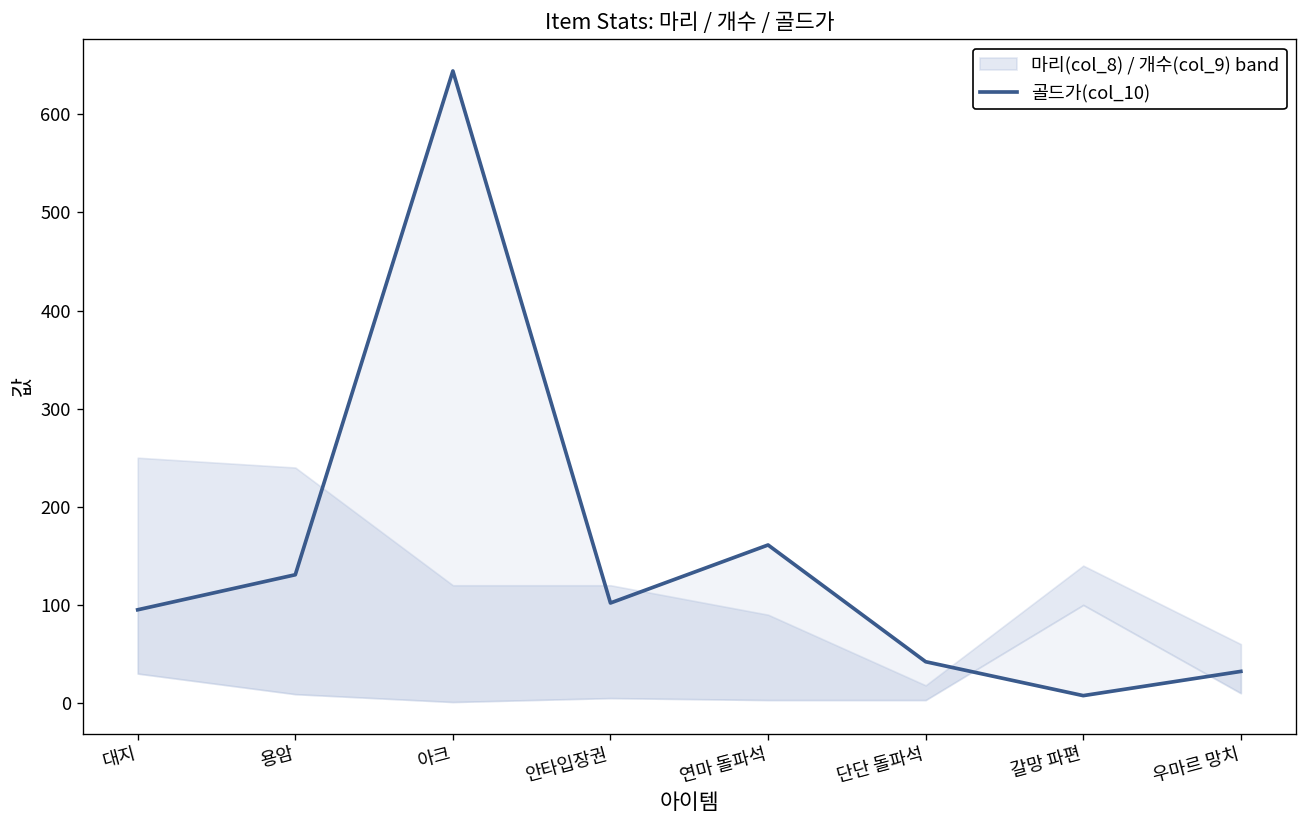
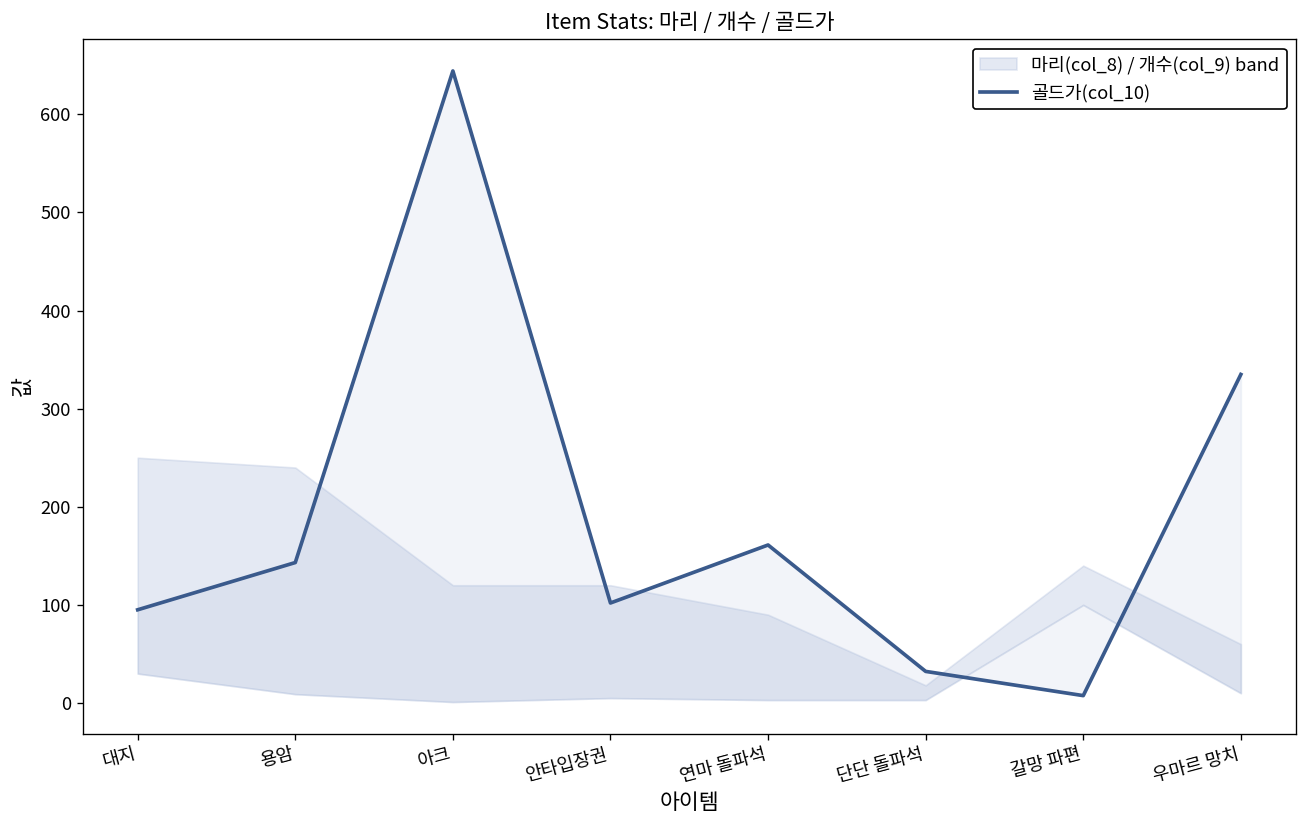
골드가(col_10), 용암: 130 -> 140
골드가(col_10), 단단 돌파석: 40 -> 30
골드가(col_10), 우마르 망치: 30 -> 330
